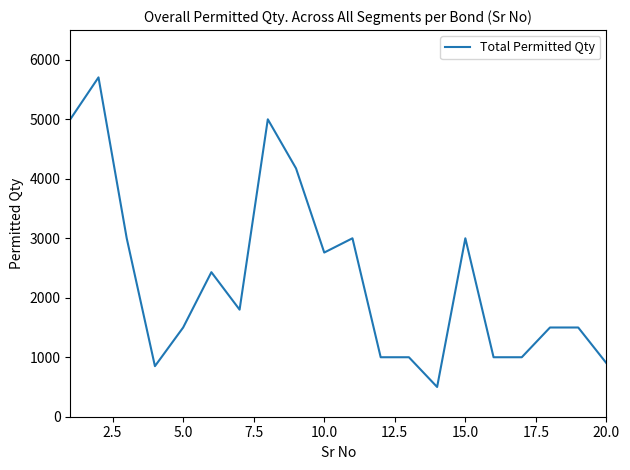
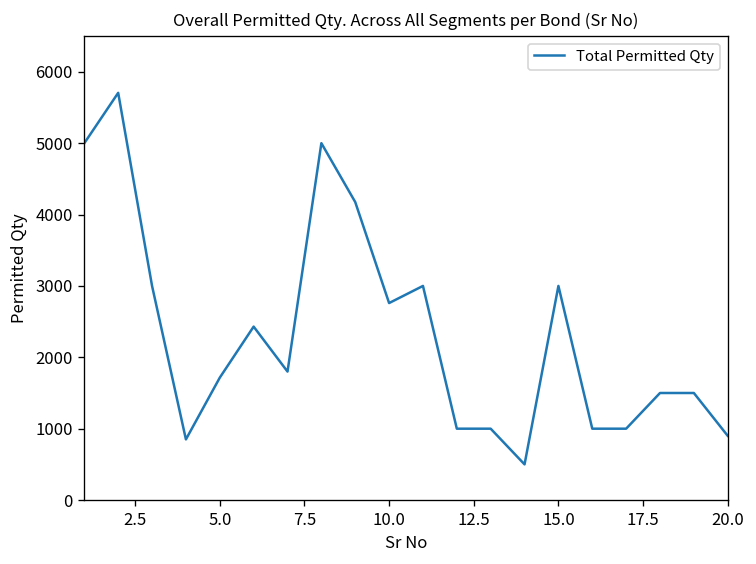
5.0: 1500 -> 1700
